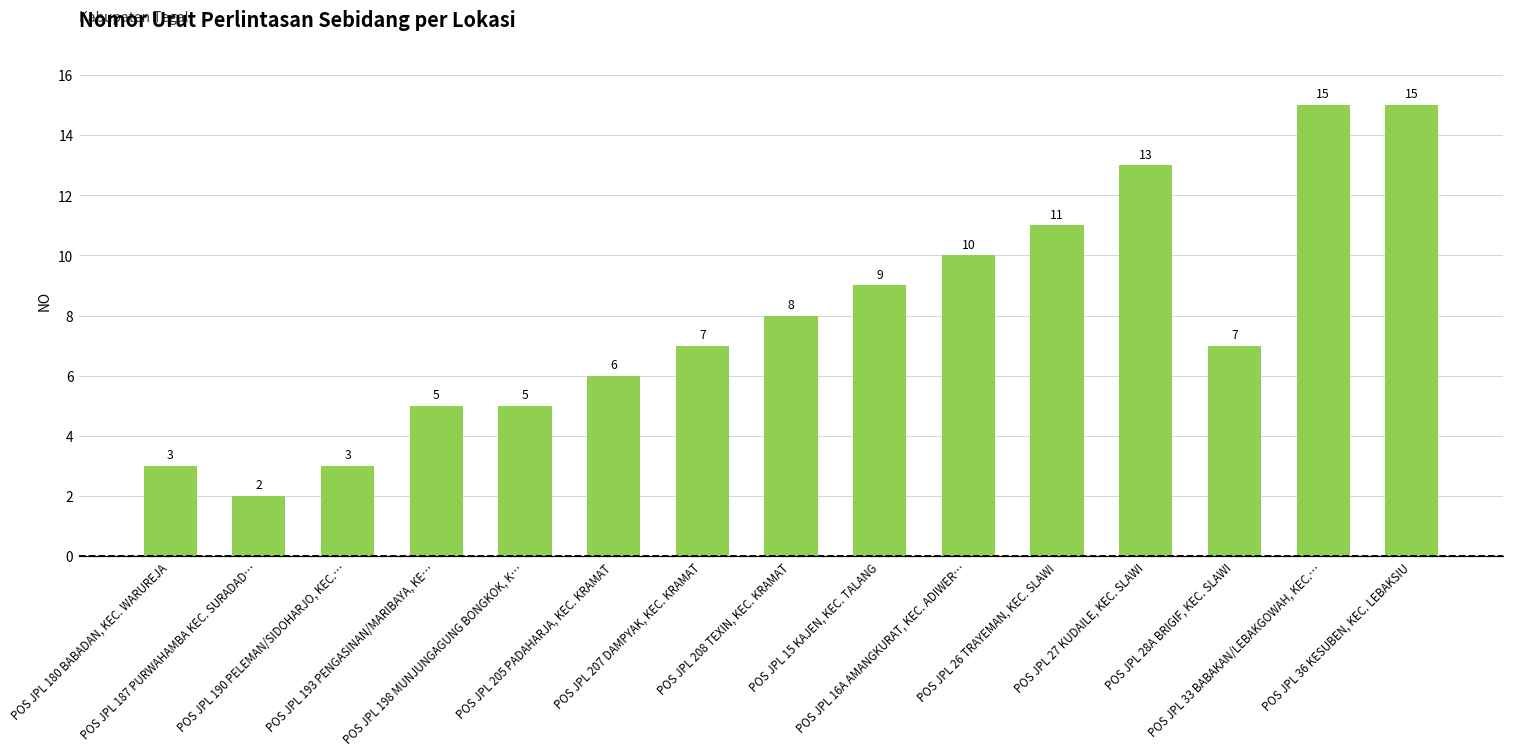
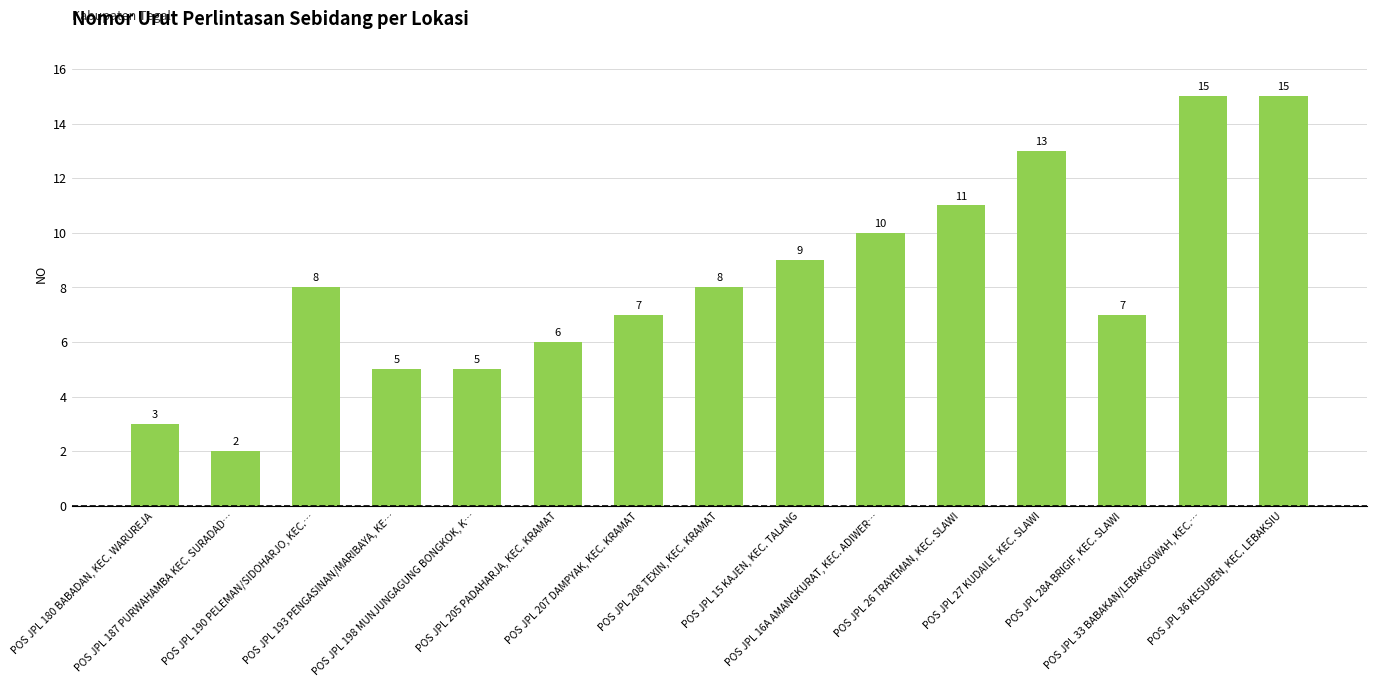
POS JPL 190 PELEMAN/SIDOHARJO, KEC.…: 3 -> 8
